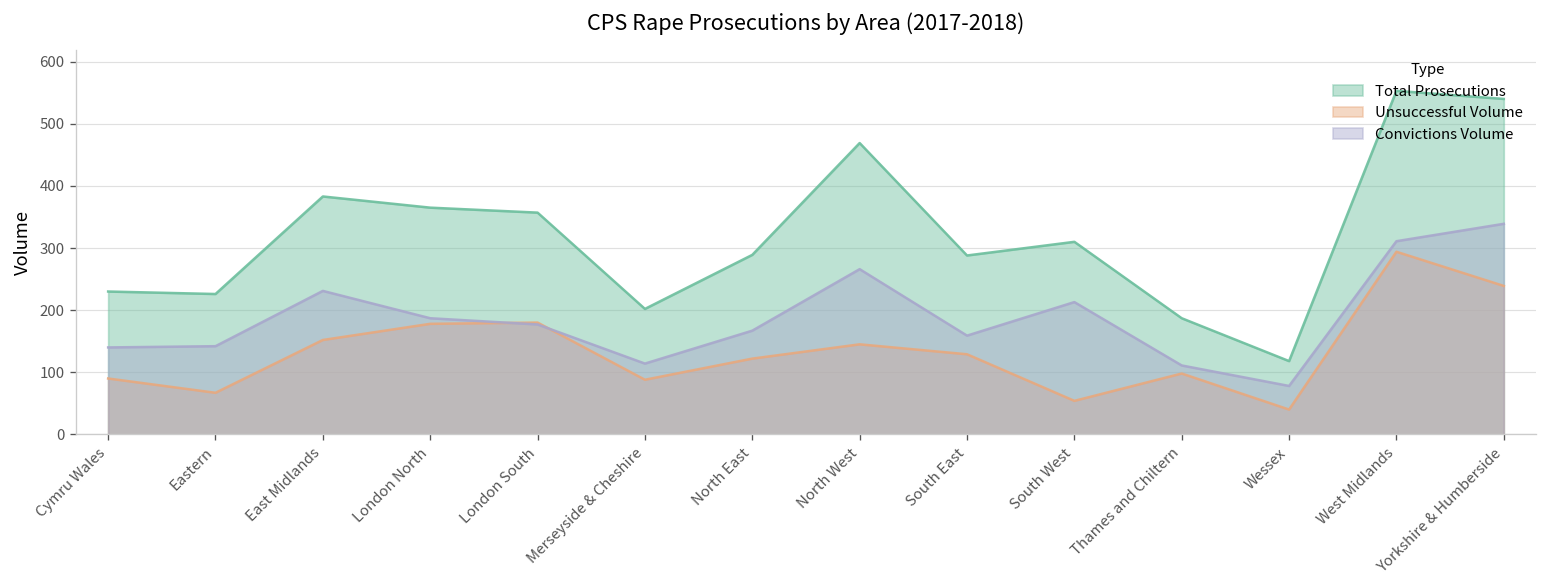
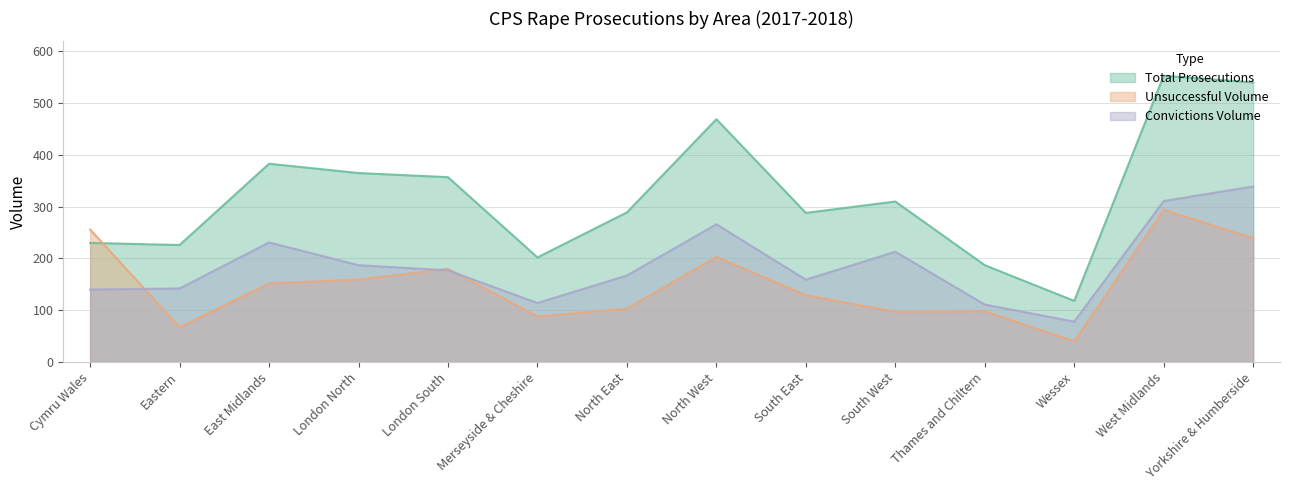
Unsuccessful Volume, Cymru Wales: 90 -> 260
Unsuccessful Volume, London North: 180 -> 160
Unsuccessful Volume, North East: 120 -> 100
Unsuccessful Volume, North West: 150 -> 200
Unsuccessful Volume, South West: 50 -> 100
